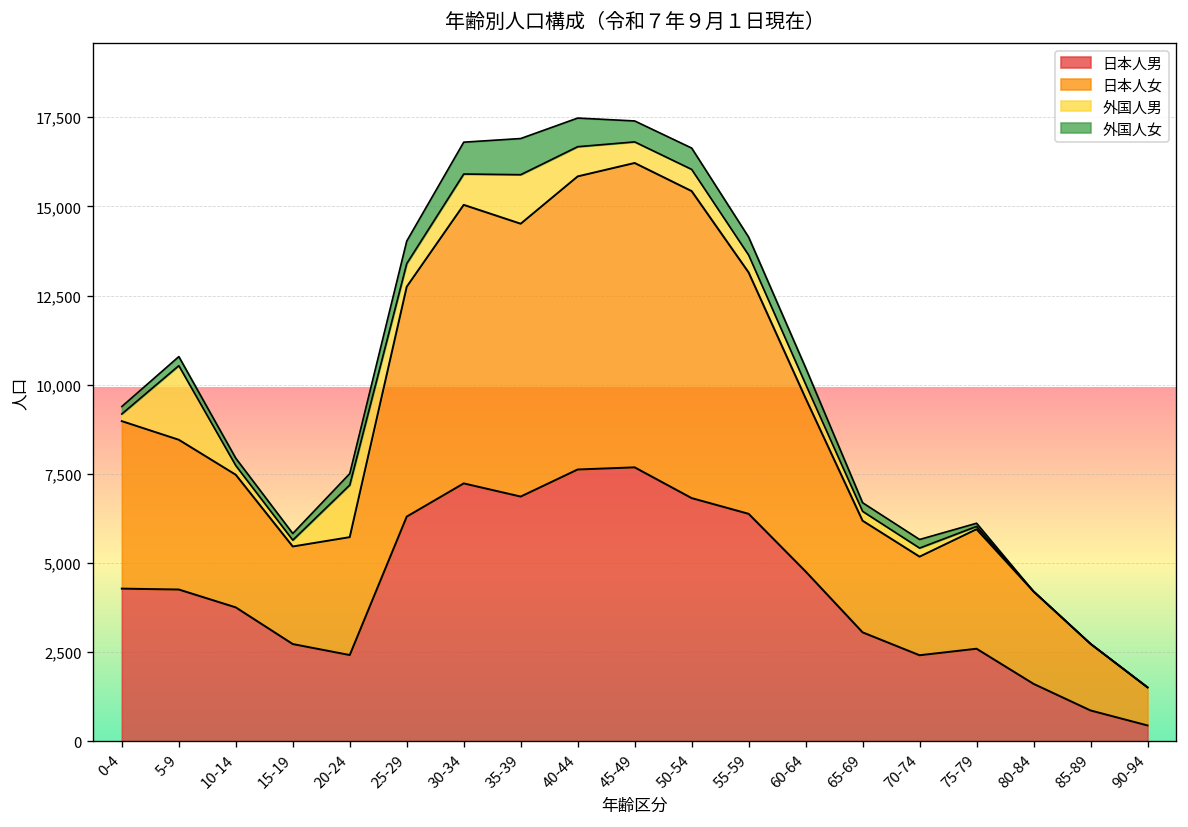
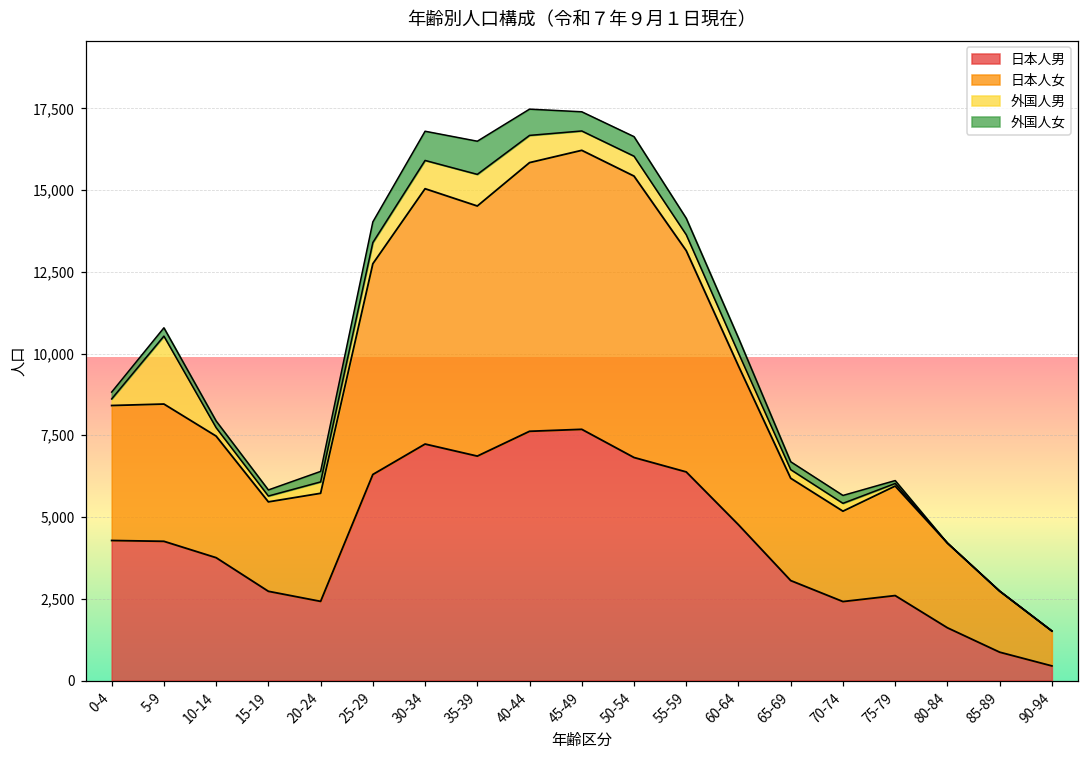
日本人女, 0-4: 4,700 -> 4,100
外国人男, 20-24: 1,500 -> 300
外国人男, 35-39: 1,400 -> 1,000
